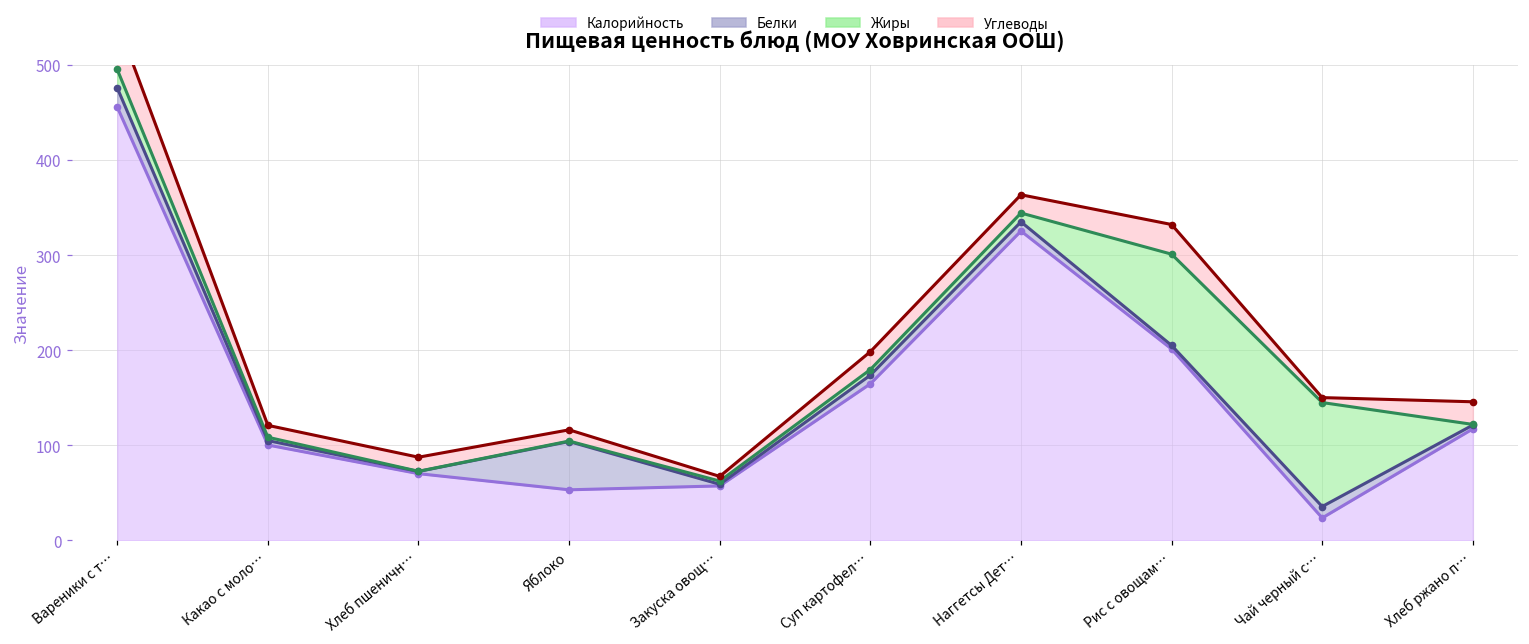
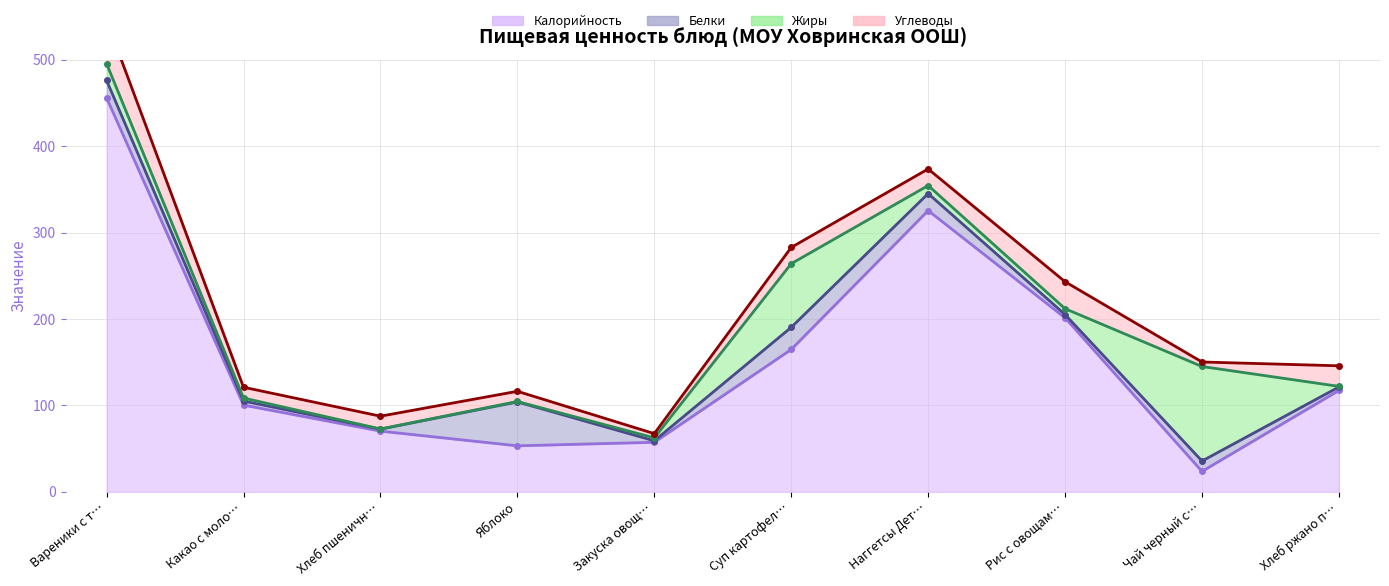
Белки, Суп картофел…: 10 -> 30
Жиры, Суп картофел…: 10 -> 70
Белки, Наггетсы Дет…: 10 -> 20
Жиры, Рис с овощам…: 100 -> 10
